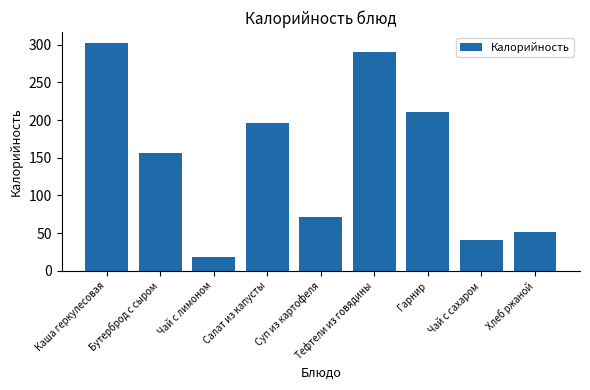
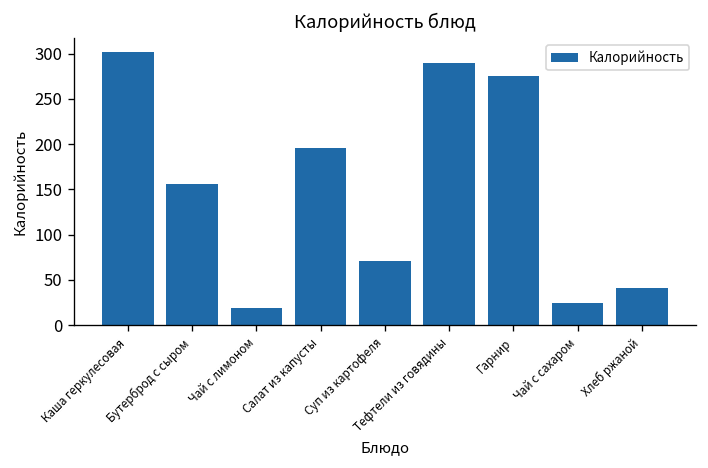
Гарнир: 210 -> 280
Чай с сахаром: 40 -> 20
Хлеб ржаной: 50 -> 40
